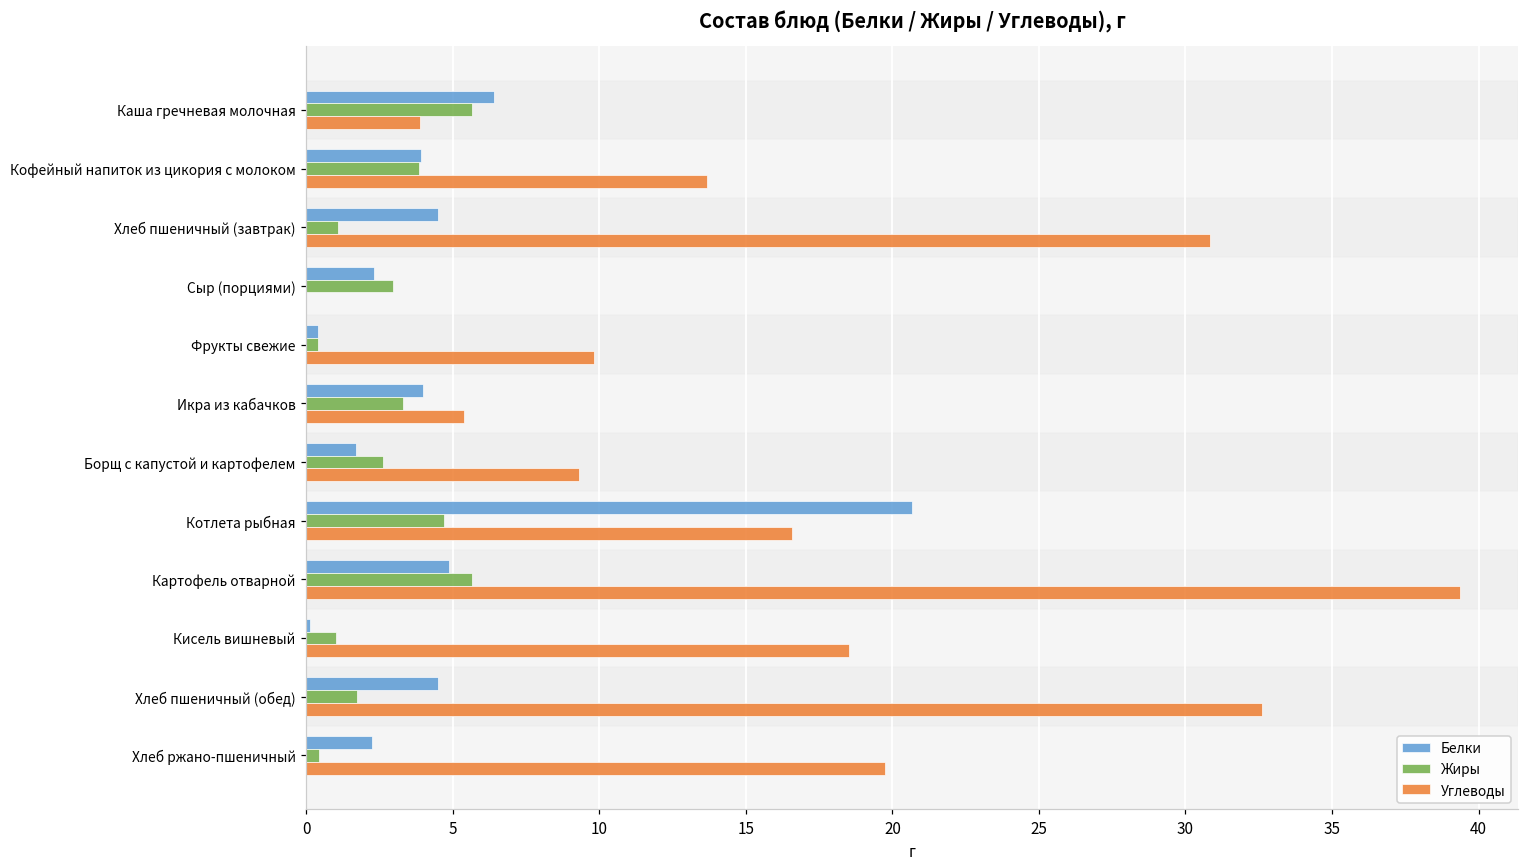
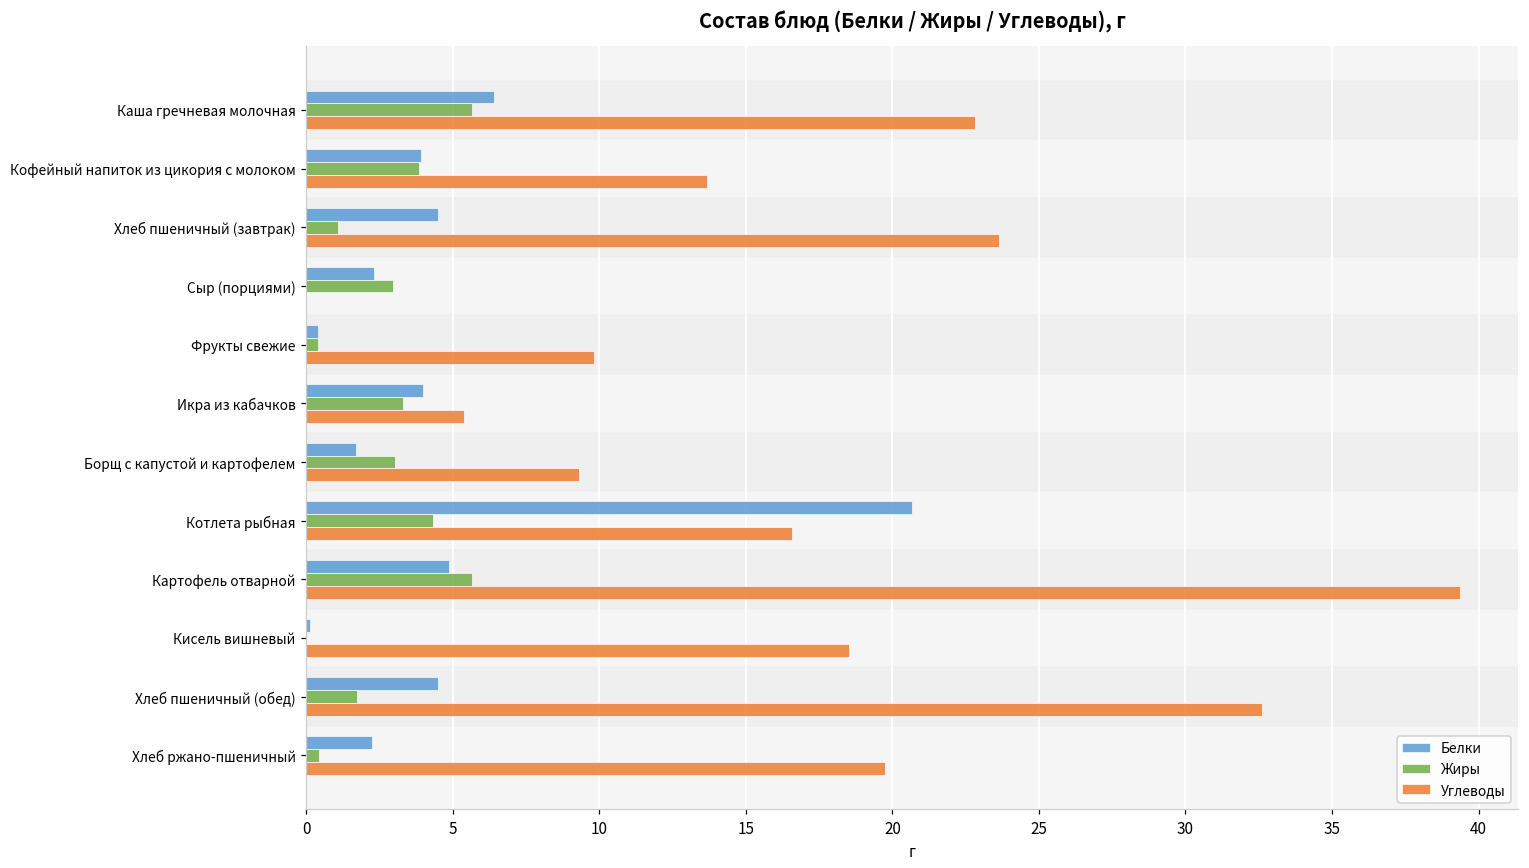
Углеводы, Каша гречневая молочная: 3.9 -> 22.8
Углеводы, Хлеб пшеничный (завтрак): 30.8 -> 23.6
Жиры, Борщ с капустой и картофелем: 2.6 -> 3.0
Жиры, Котлета рыбная: 4.7 -> 4.3
Жиры, Кисель вишневый: 1.0 -> 0.0
